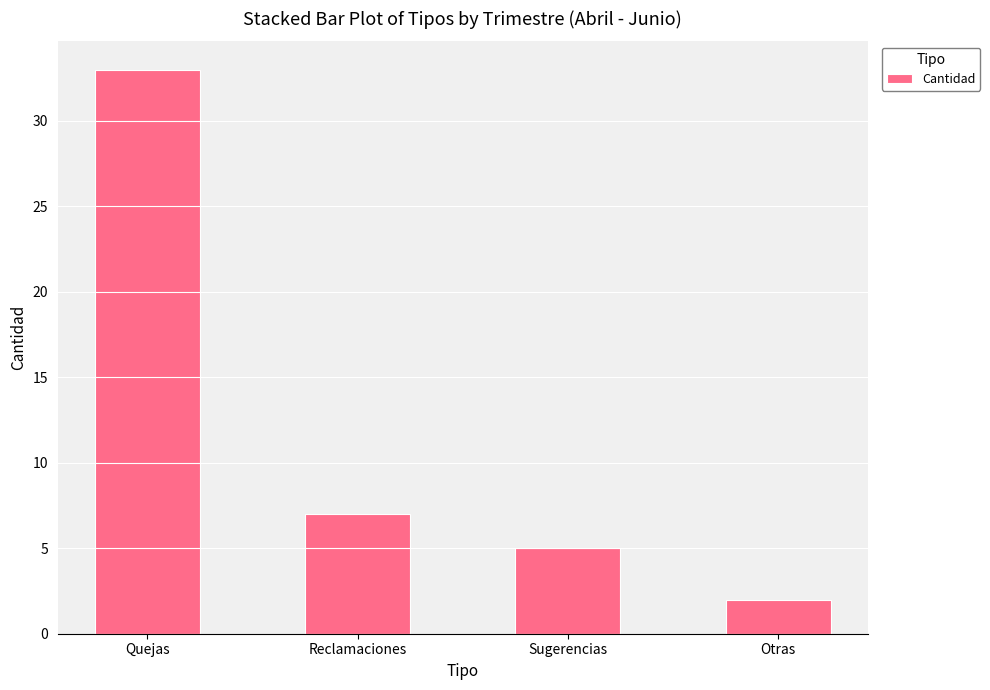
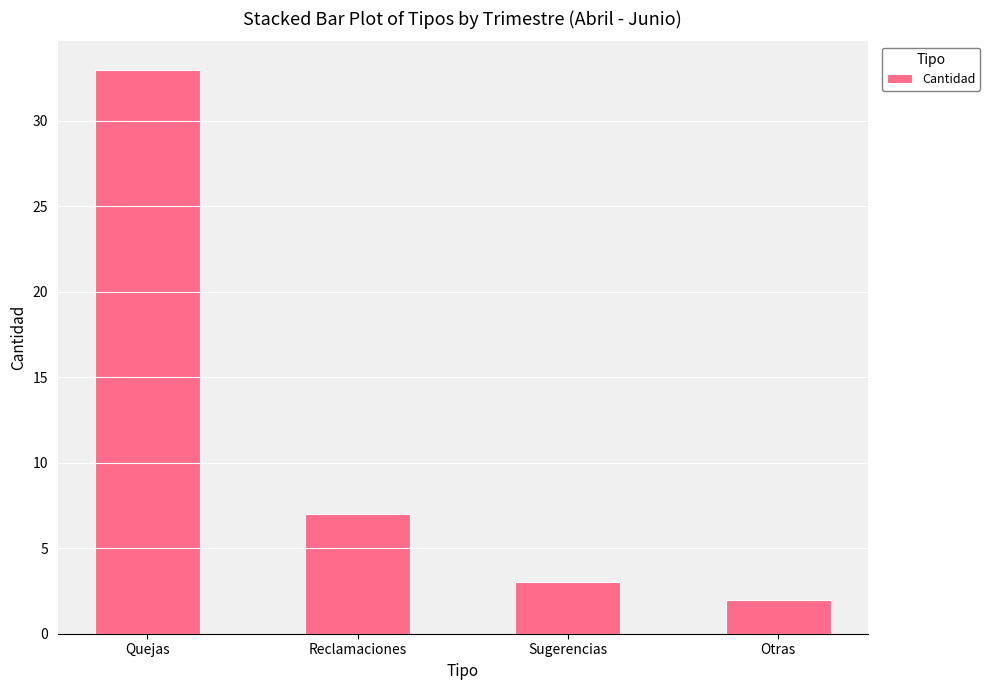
Sugerencias: 5 -> 3
